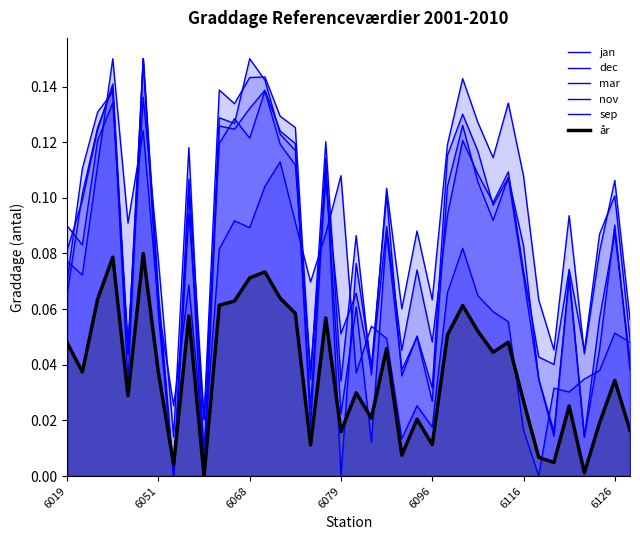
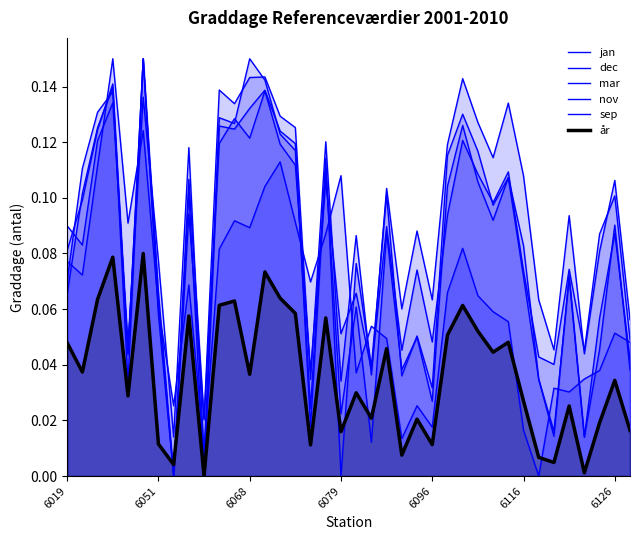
år, 6051: 0.037 -> 0.012
år, 6068: 0.071 -> 0.037
